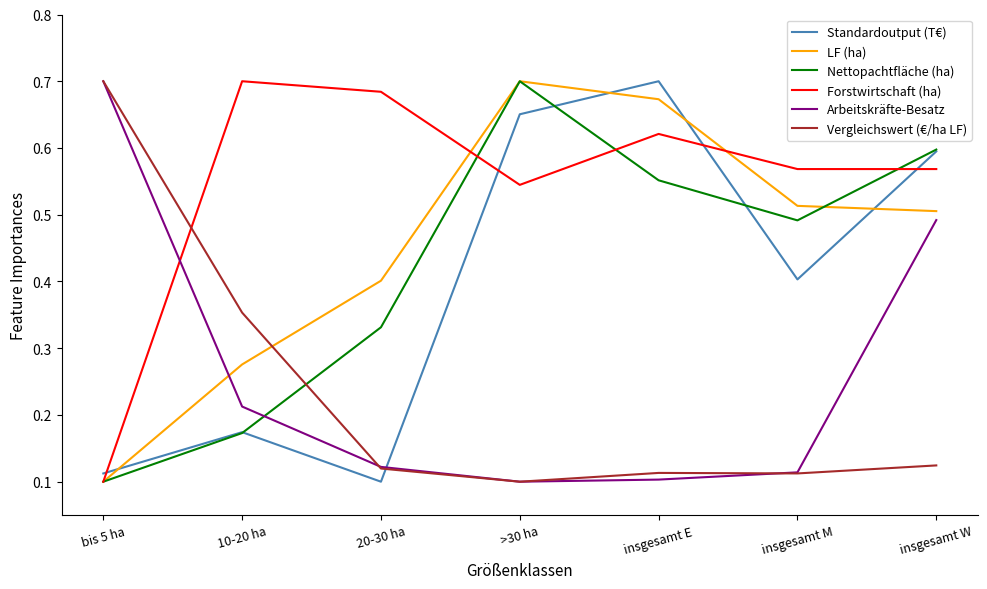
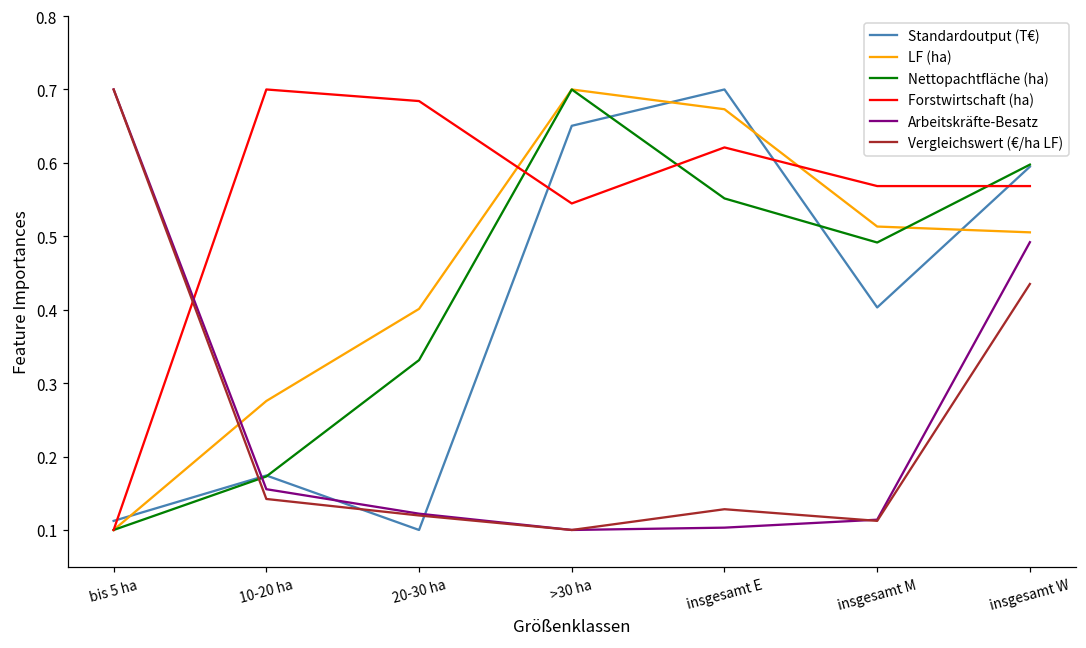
Arbeitskräfte-Besatz, 10-20 ha: 0.21 -> 0.16
Vergleichswert (€/ha LF), 10-20 ha: 0.35 -> 0.14
Vergleichswert (€/ha LF), insgesamt E: 0.11 -> 0.13
Vergleichswert (€/ha LF), insgesamt W: 0.12 -> 0.44
